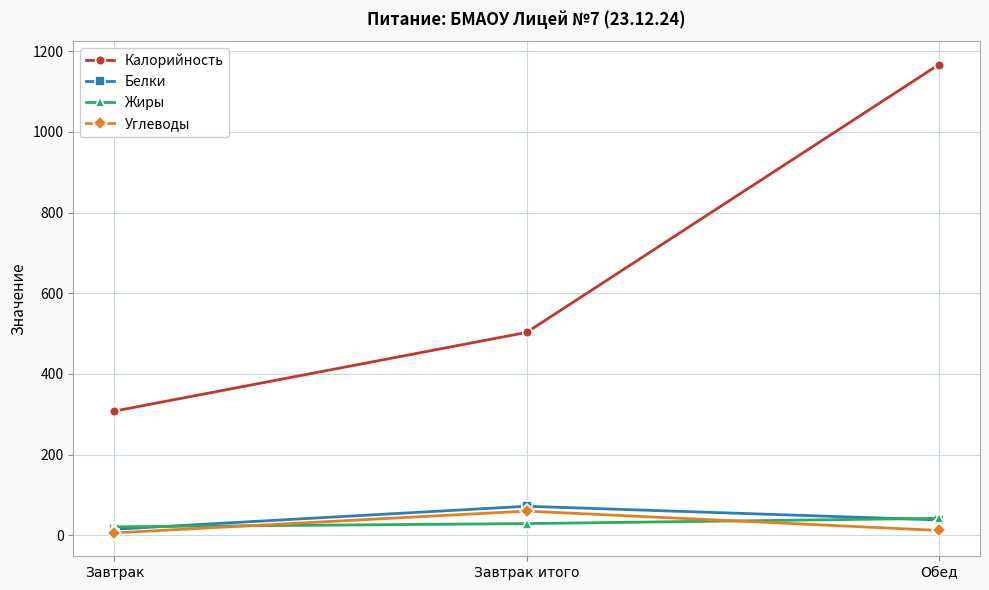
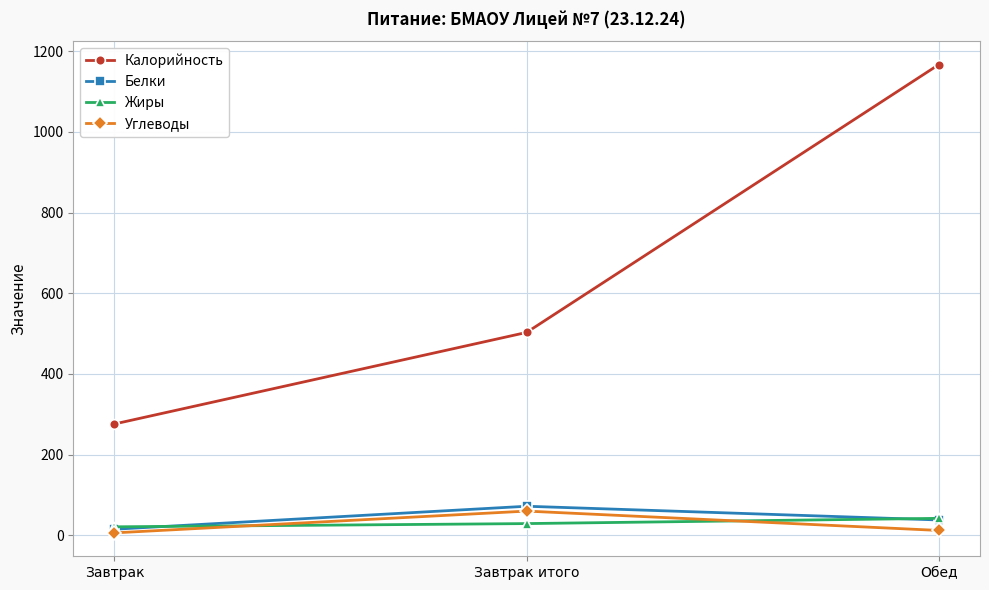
Калорийность, Завтрак: 310 -> 280
